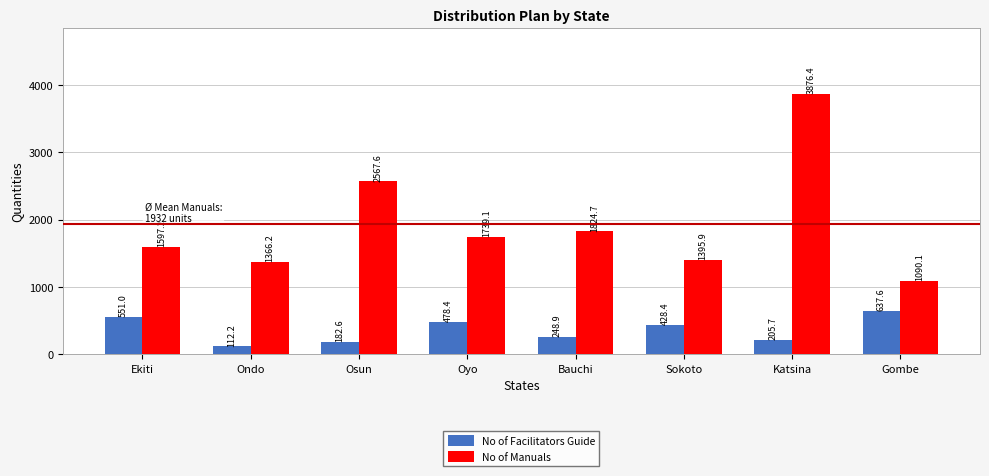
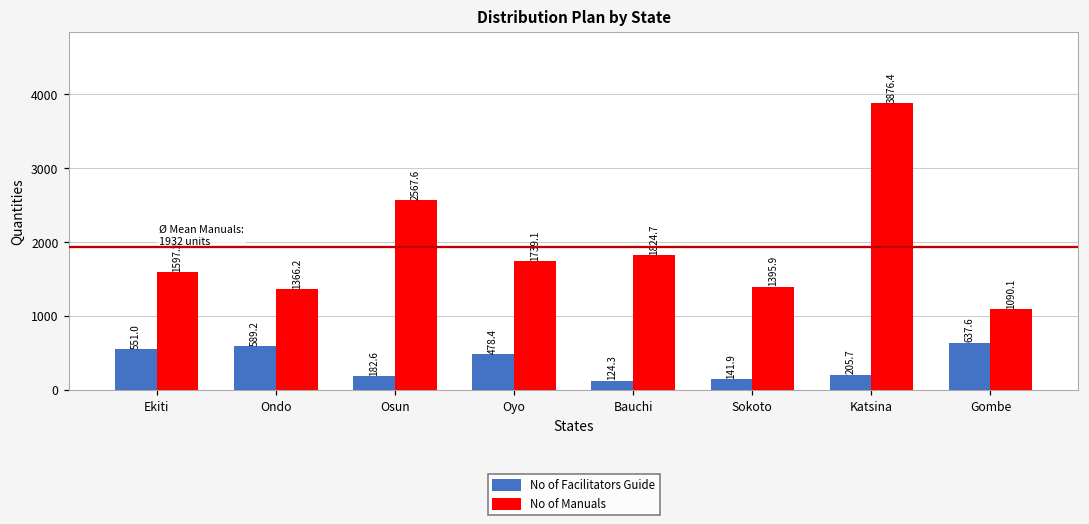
No of Facilitators Guide, Ondo: 112.2 -> 589.2
No of Facilitators Guide, Bauchi: 248.9 -> 124.3
No of Facilitators Guide, Sokoto: 428.4 -> 141.9
